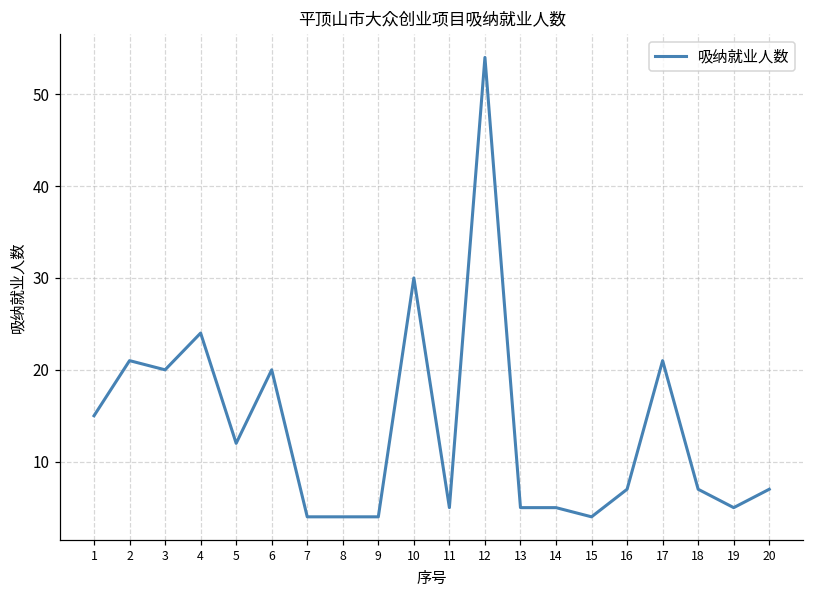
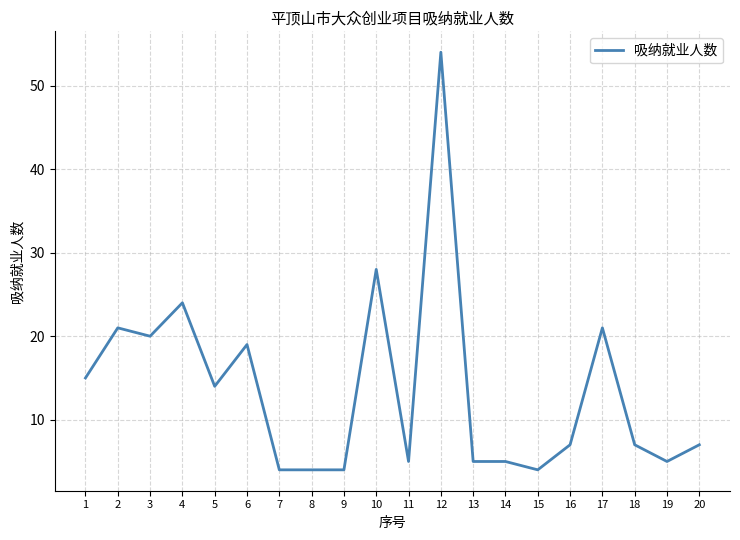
5: 12 -> 14
6: 20 -> 19
10: 30 -> 28
